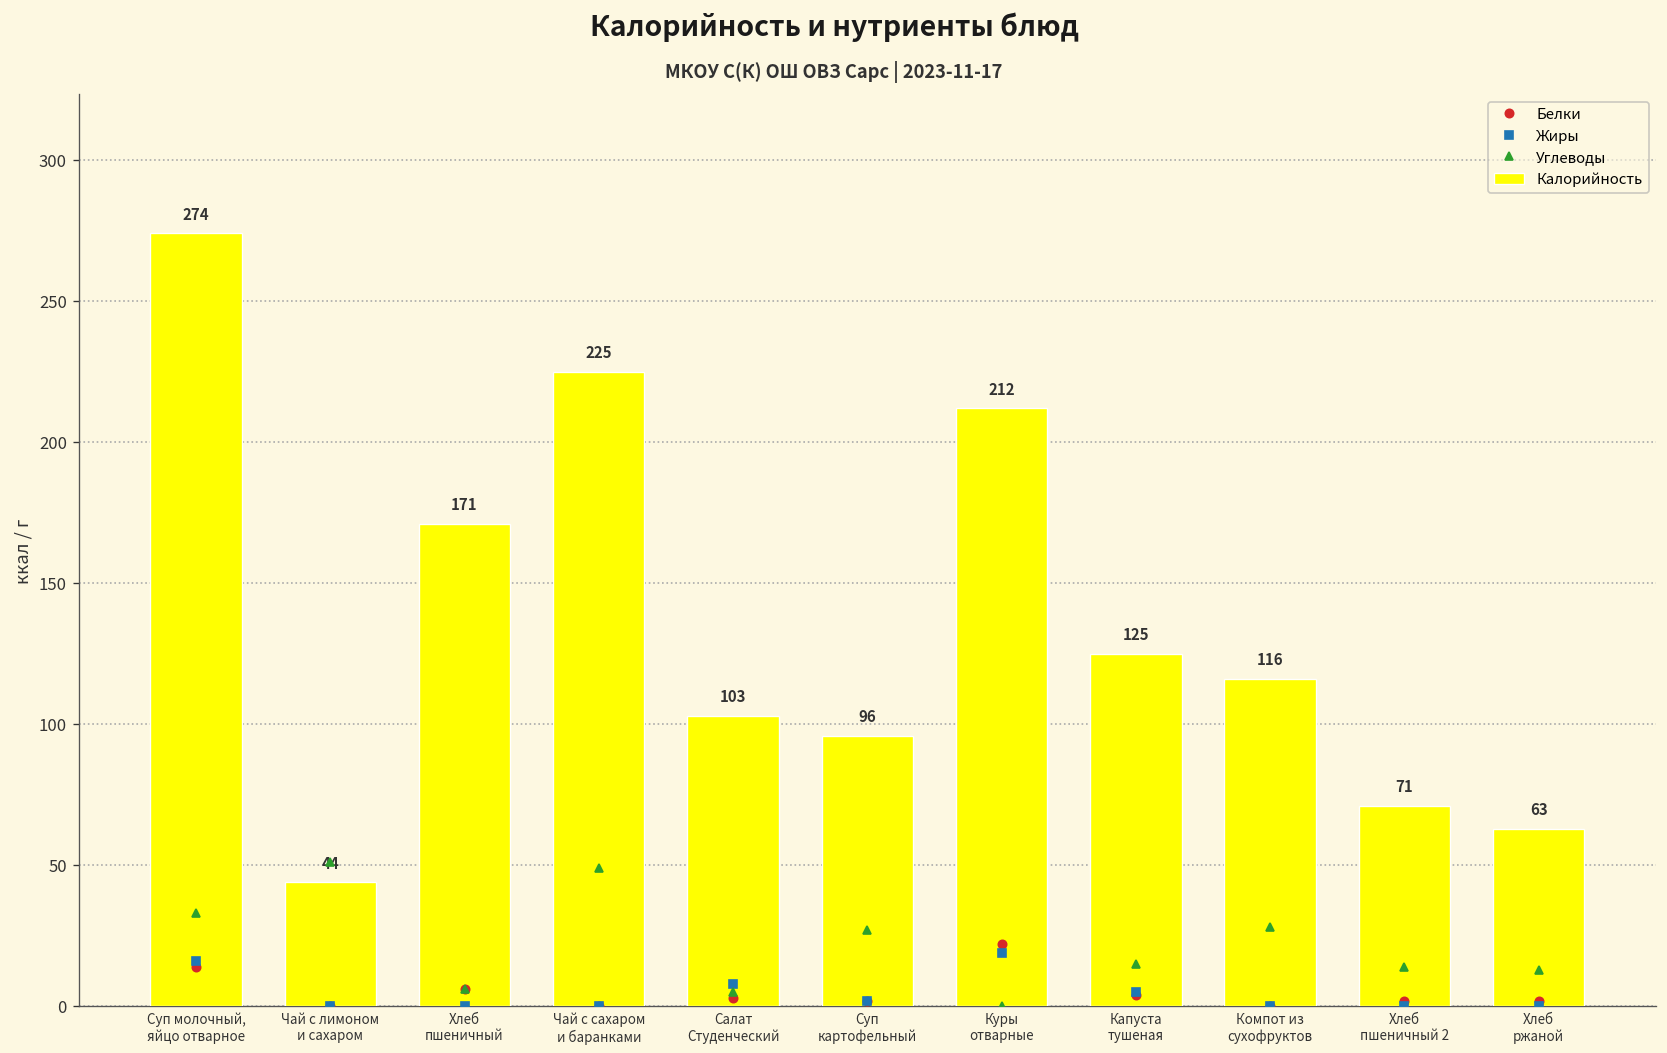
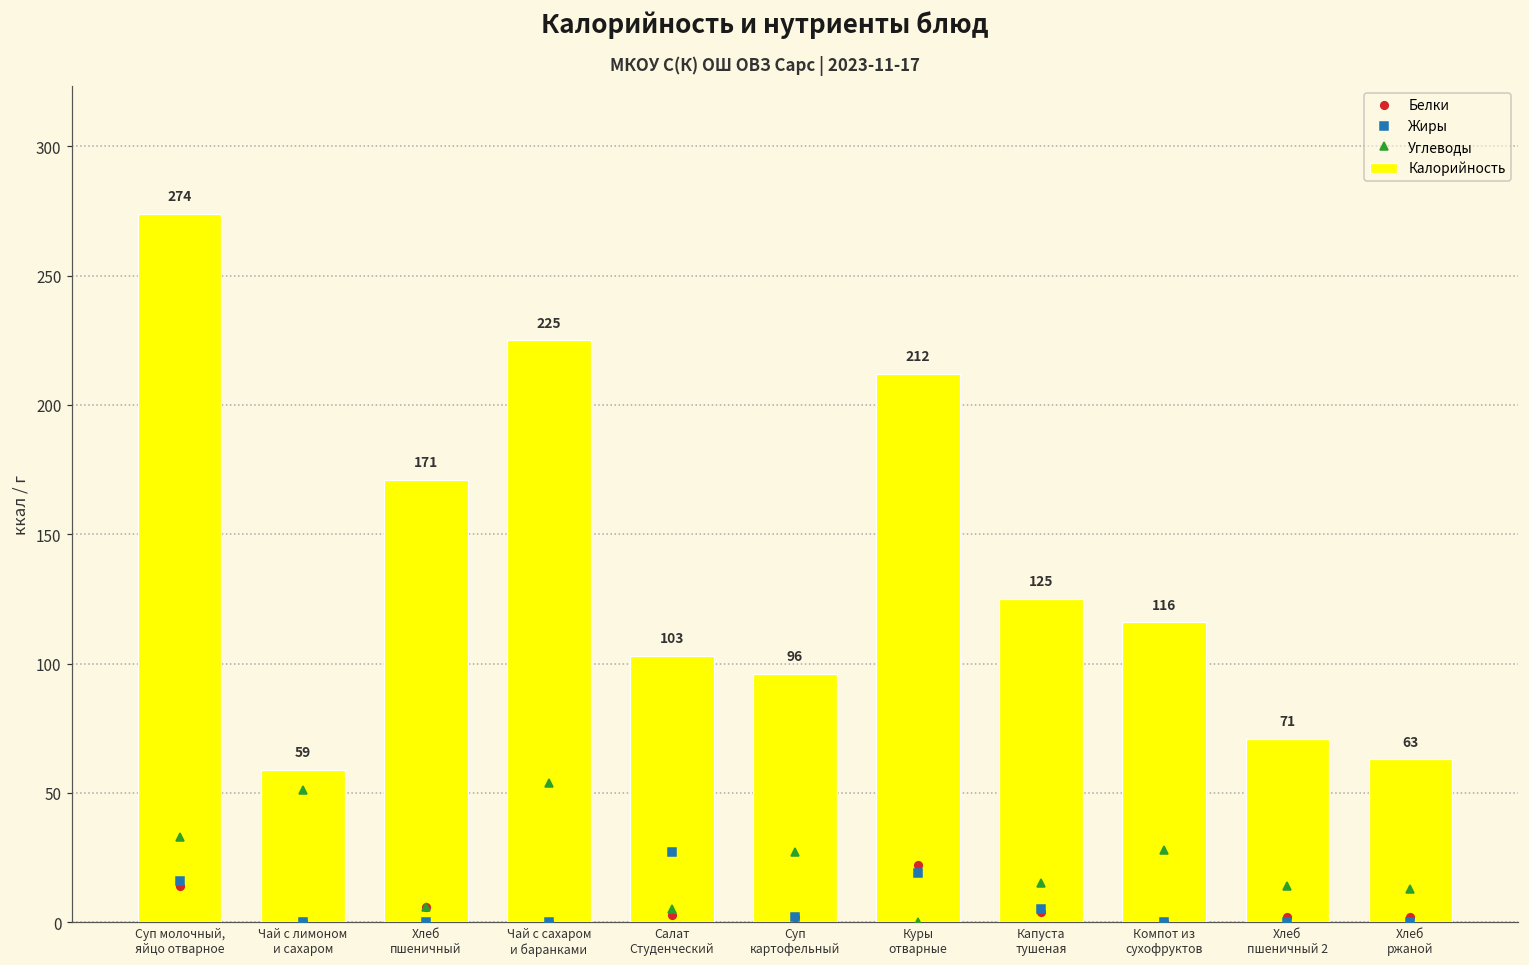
Калорийность, Чай с лимоном и сахаром: 44 -> 59
Углеводы, Чай с сахаром и баранками: 49 -> 54
Жиры, Салат Студенческий: 8 -> 27
